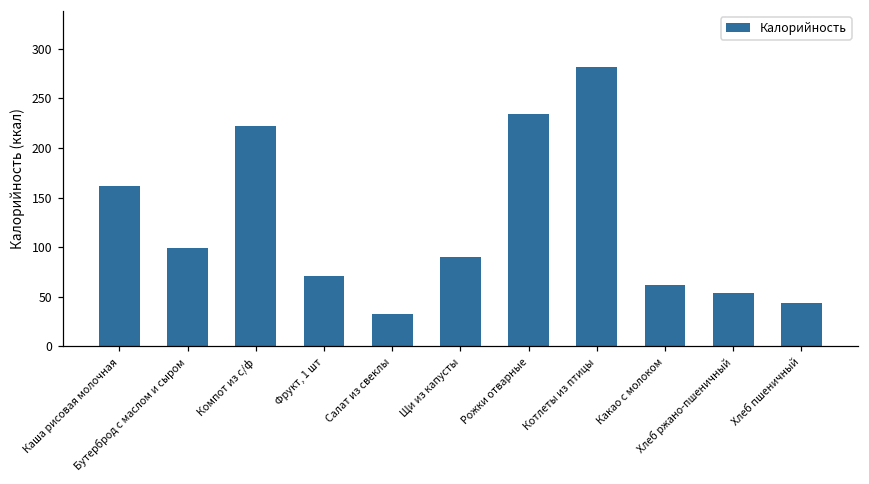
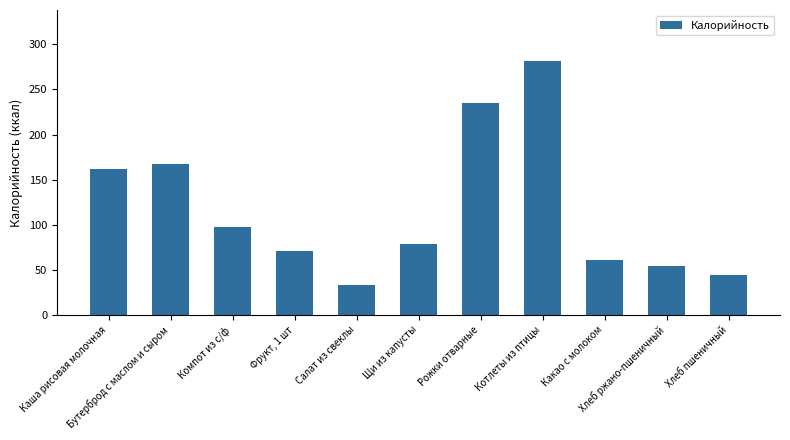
Бутерброд с маслом и сыром: 100 -> 170
Компот из с/ф: 220 -> 100
Щи из капусты: 90 -> 80
